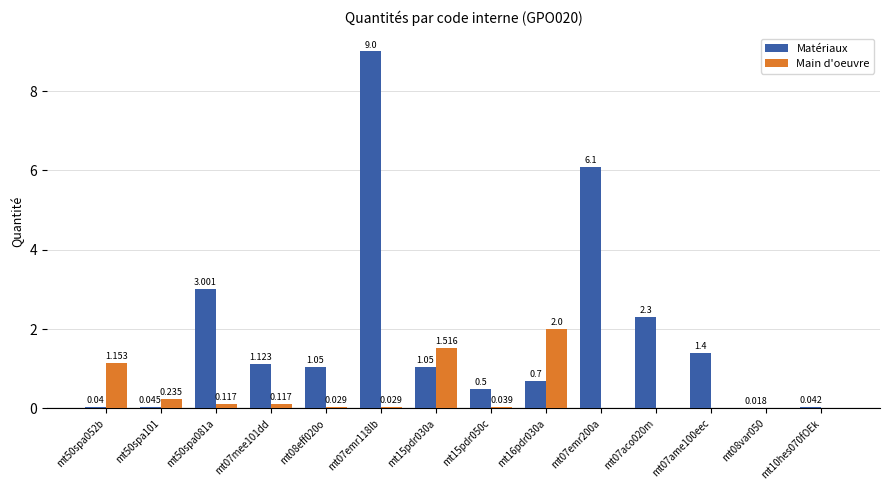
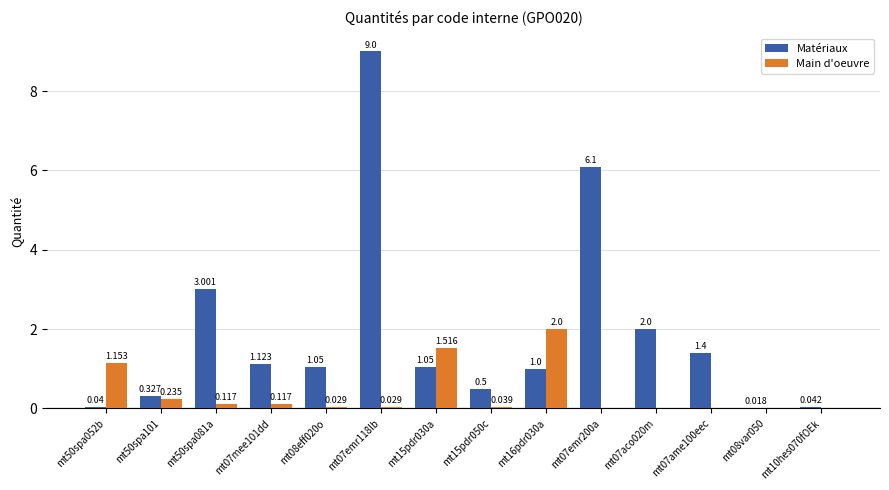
Matériaux, mt50spa101: 0.045 -> 0.327
Matériaux, mt16pdr030a: 0.7 -> 1.0
Matériaux, mt07aco020m: 2.3 -> 2.0
